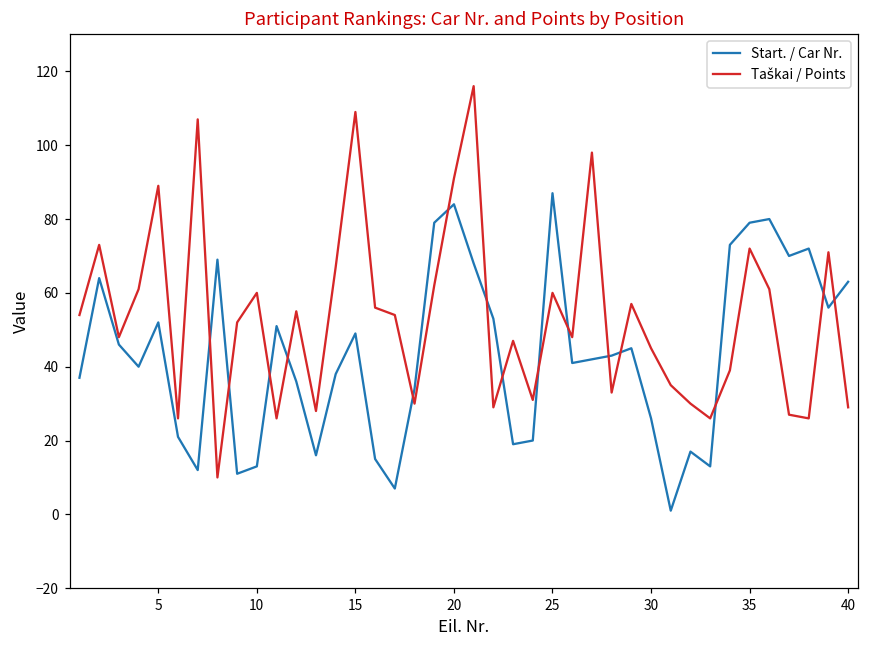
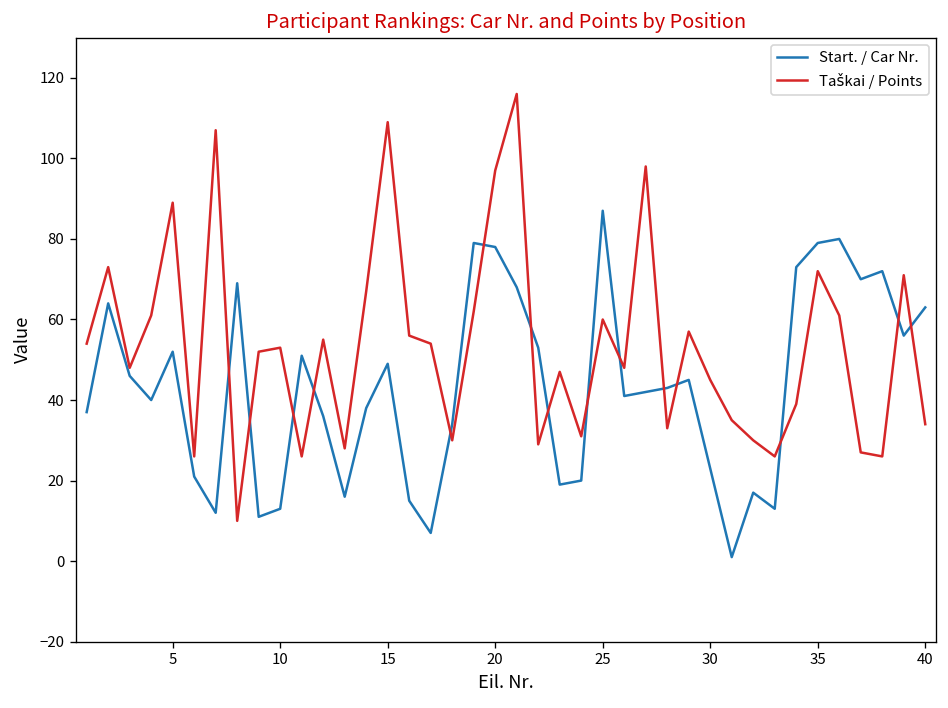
Taškai / Points, 10: 60 -> 53
Start. / Car Nr., 20: 84 -> 78
Taškai / Points, 20: 91 -> 97
Start. / Car Nr., 30: 26 -> 23
Taškai / Points, 40: 29 -> 34
